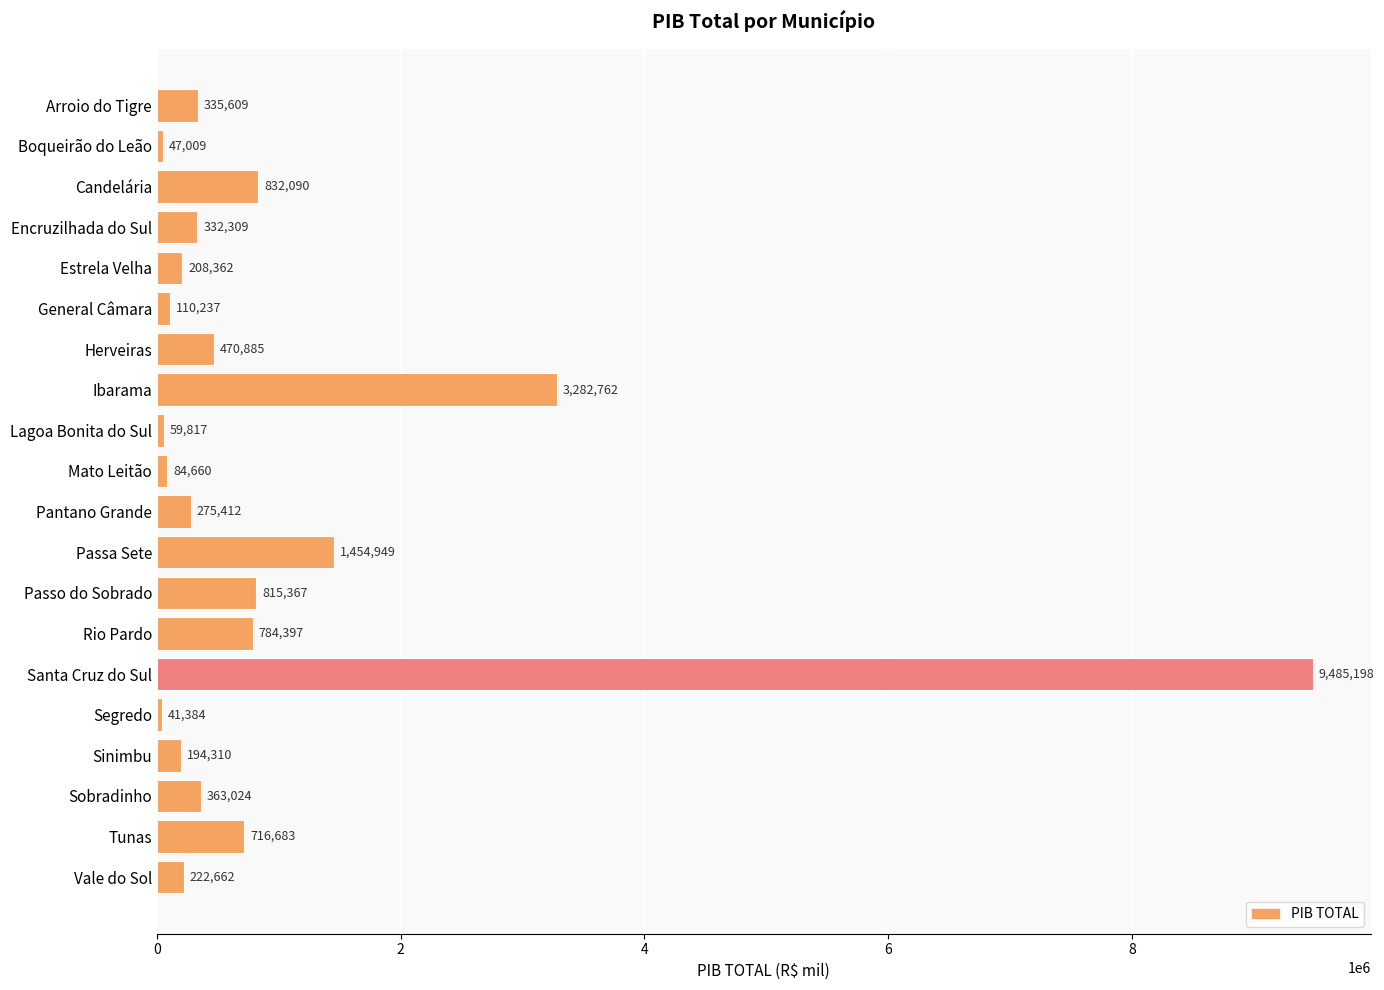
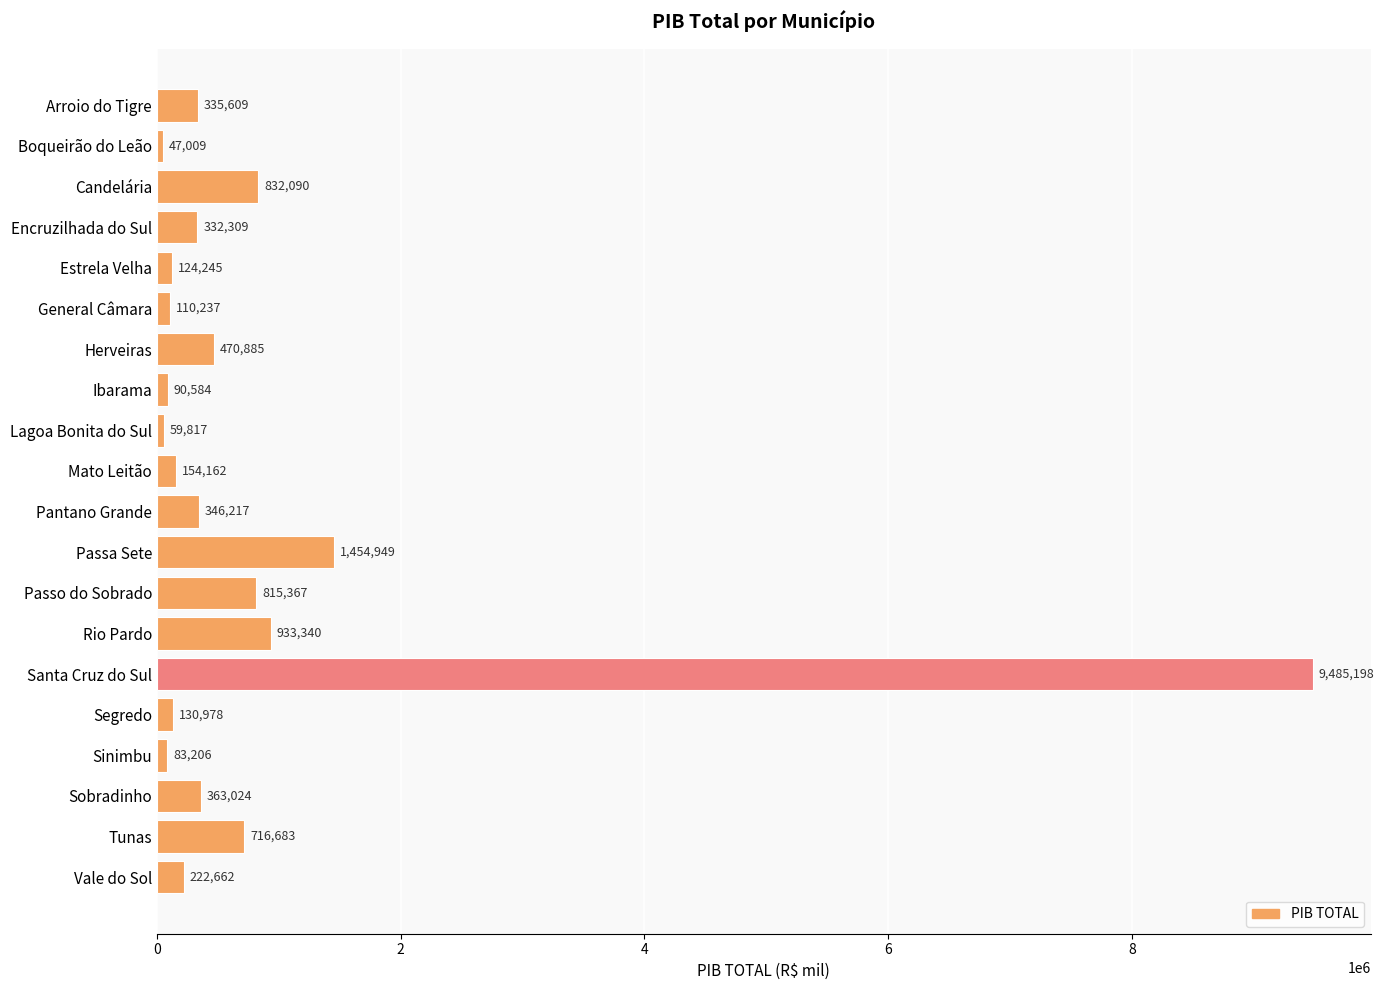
Estrela Velha: 208,362 -> 124,245
Ibarama: 3,282,762 -> 90,584
Mato Leitão: 84,660 -> 154,162
Pantano Grande: 275,412 -> 346,217
Rio Pardo: 784,397 -> 933,340
Segredo: 41,384 -> 130,978
Sinimbu: 194,310 -> 83,206
